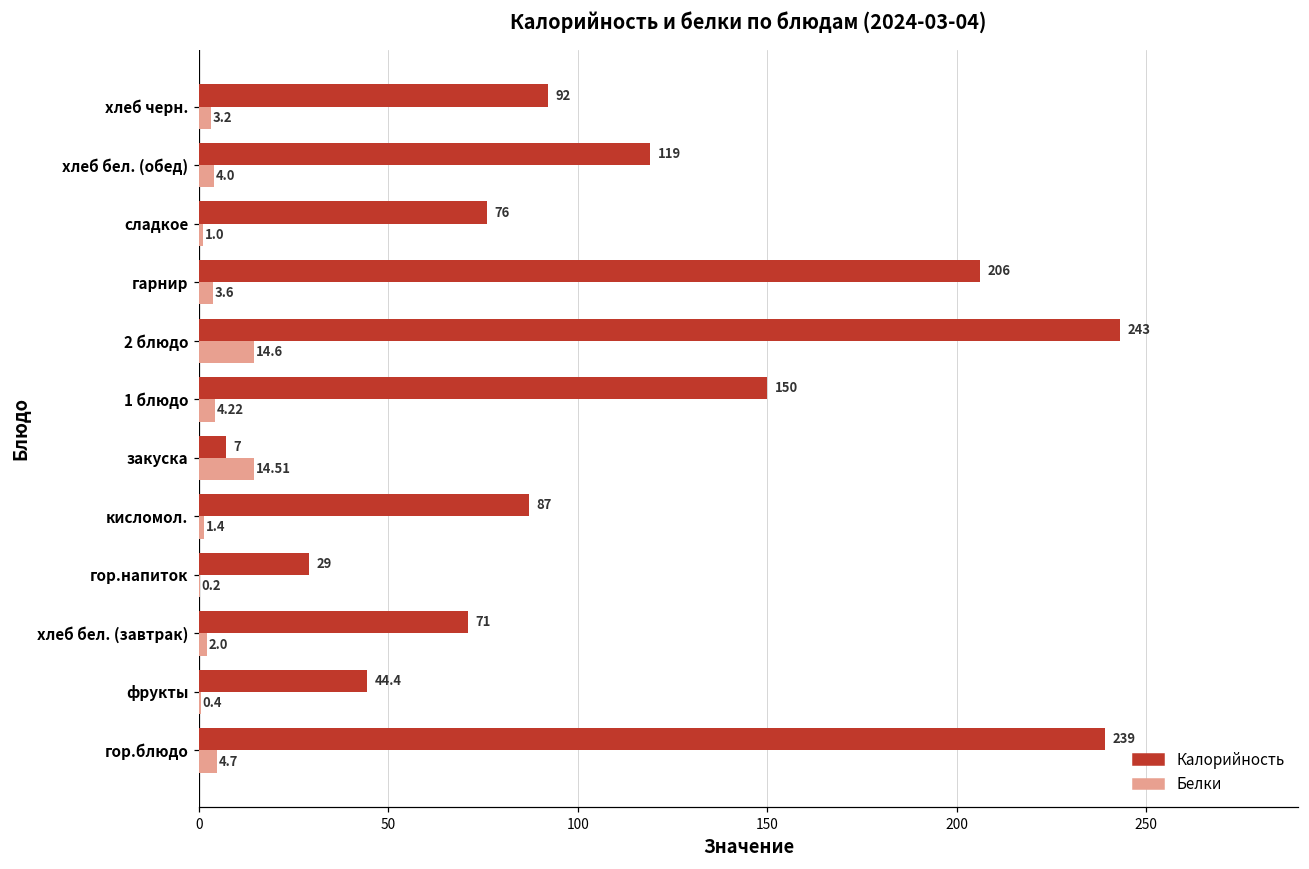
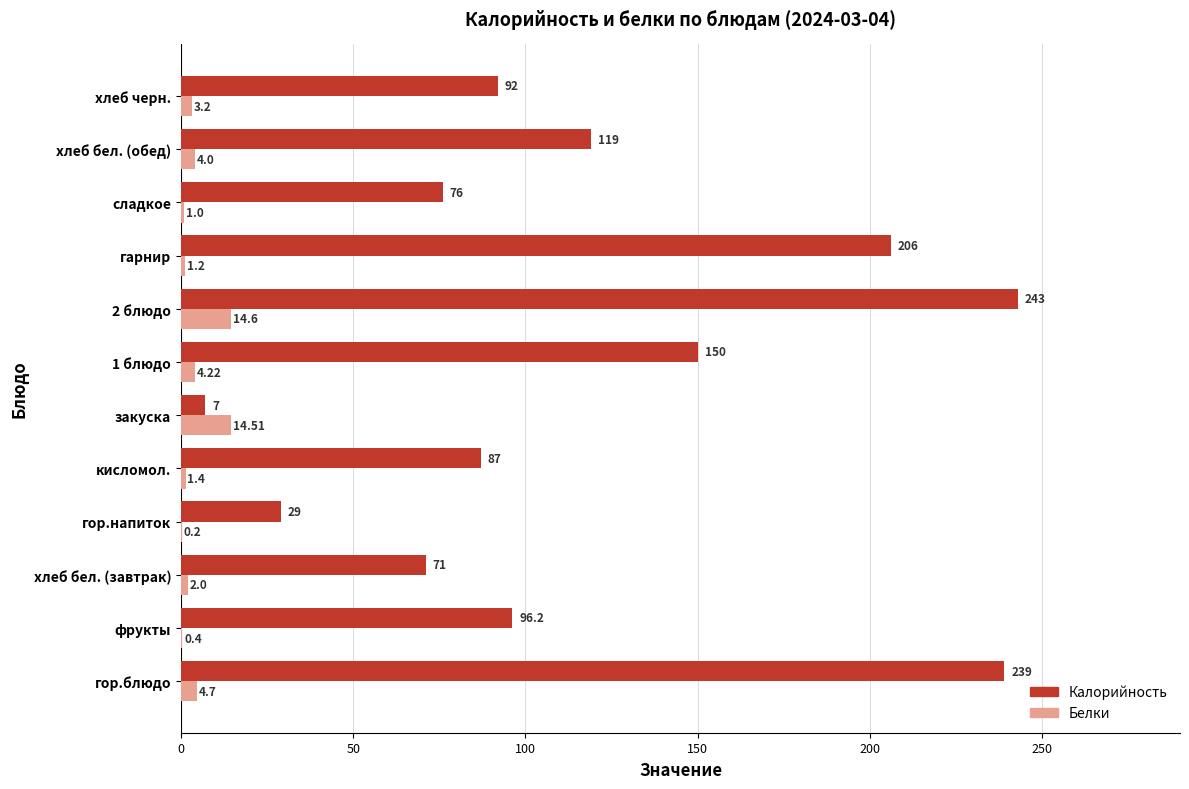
Белки, гарнир: 3.6 -> 1.2
Калорийность, фрукты: 44.4 -> 96.2
